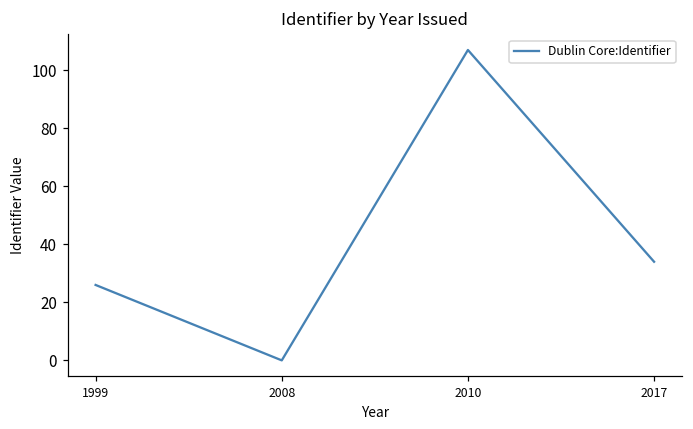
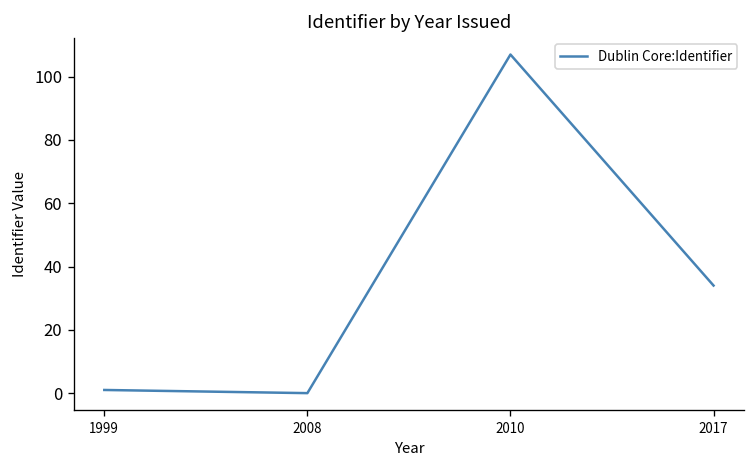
1999: 26 -> 1
